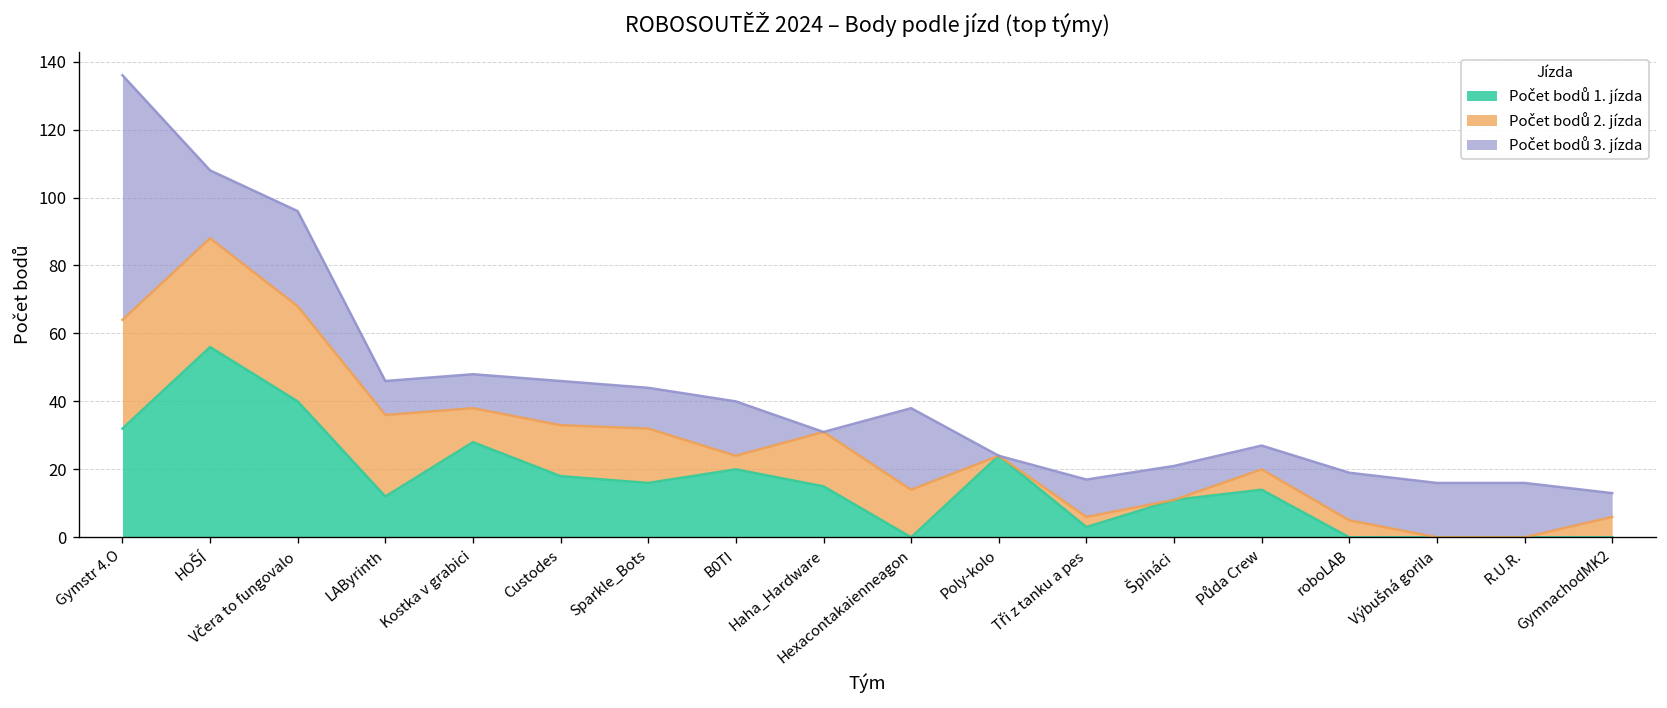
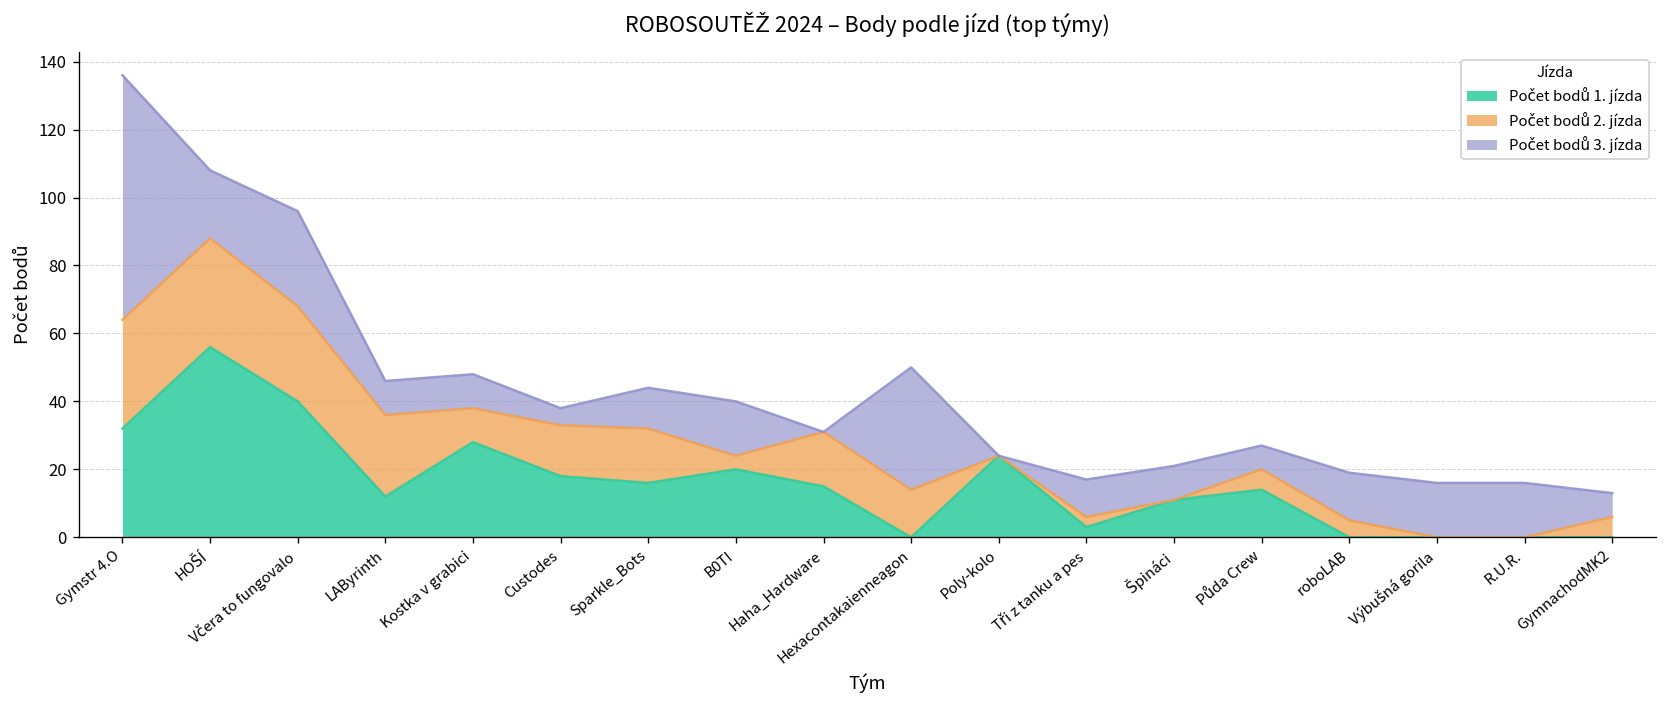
Počet bodů 3. jízda, Custodes: 13 -> 5
Počet bodů 3. jízda, Hexacontakaienneagon: 24 -> 36
